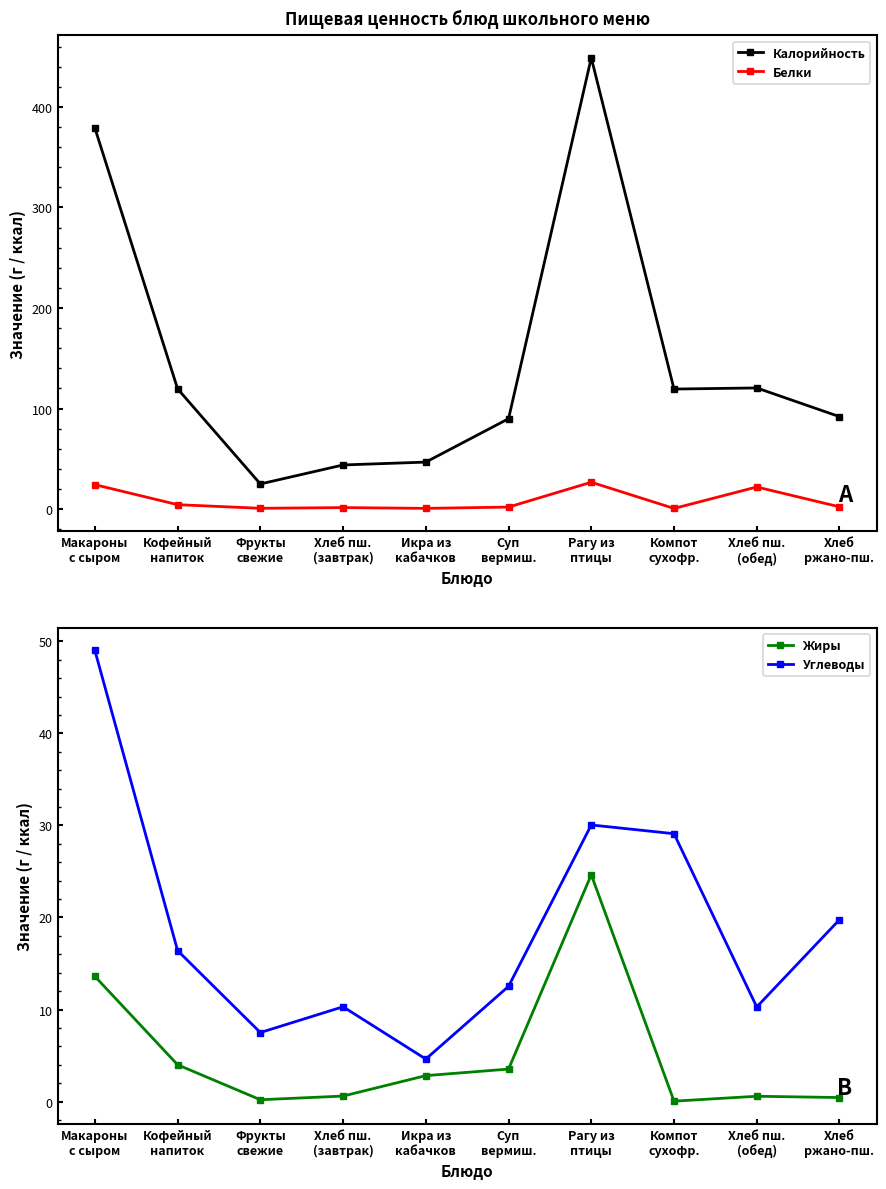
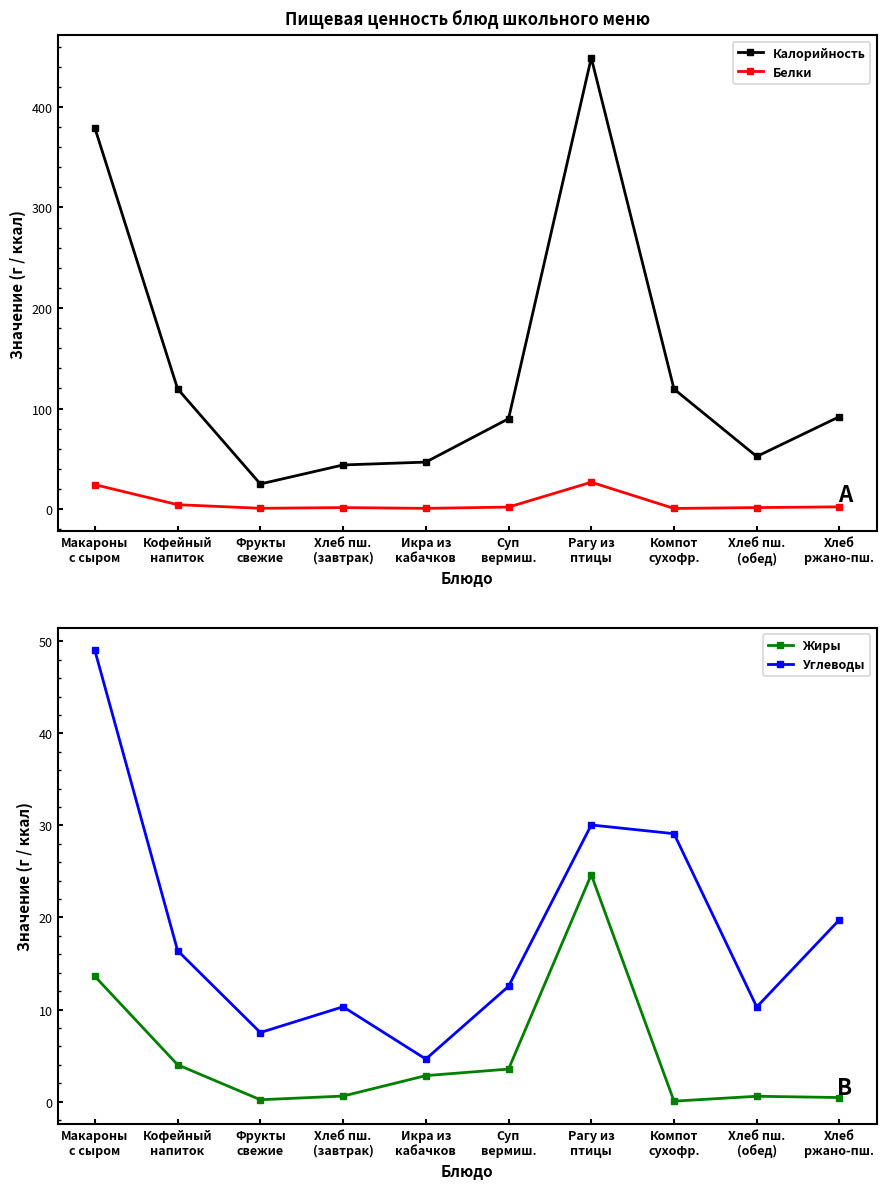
Пищевая ценность блюд школьного меню, Калорийность, Хлеб пш. (обед): 121 -> 52
Пищевая ценность блюд школьного меню, Белки, Хлеб пш. (обед): 22 -> 2
